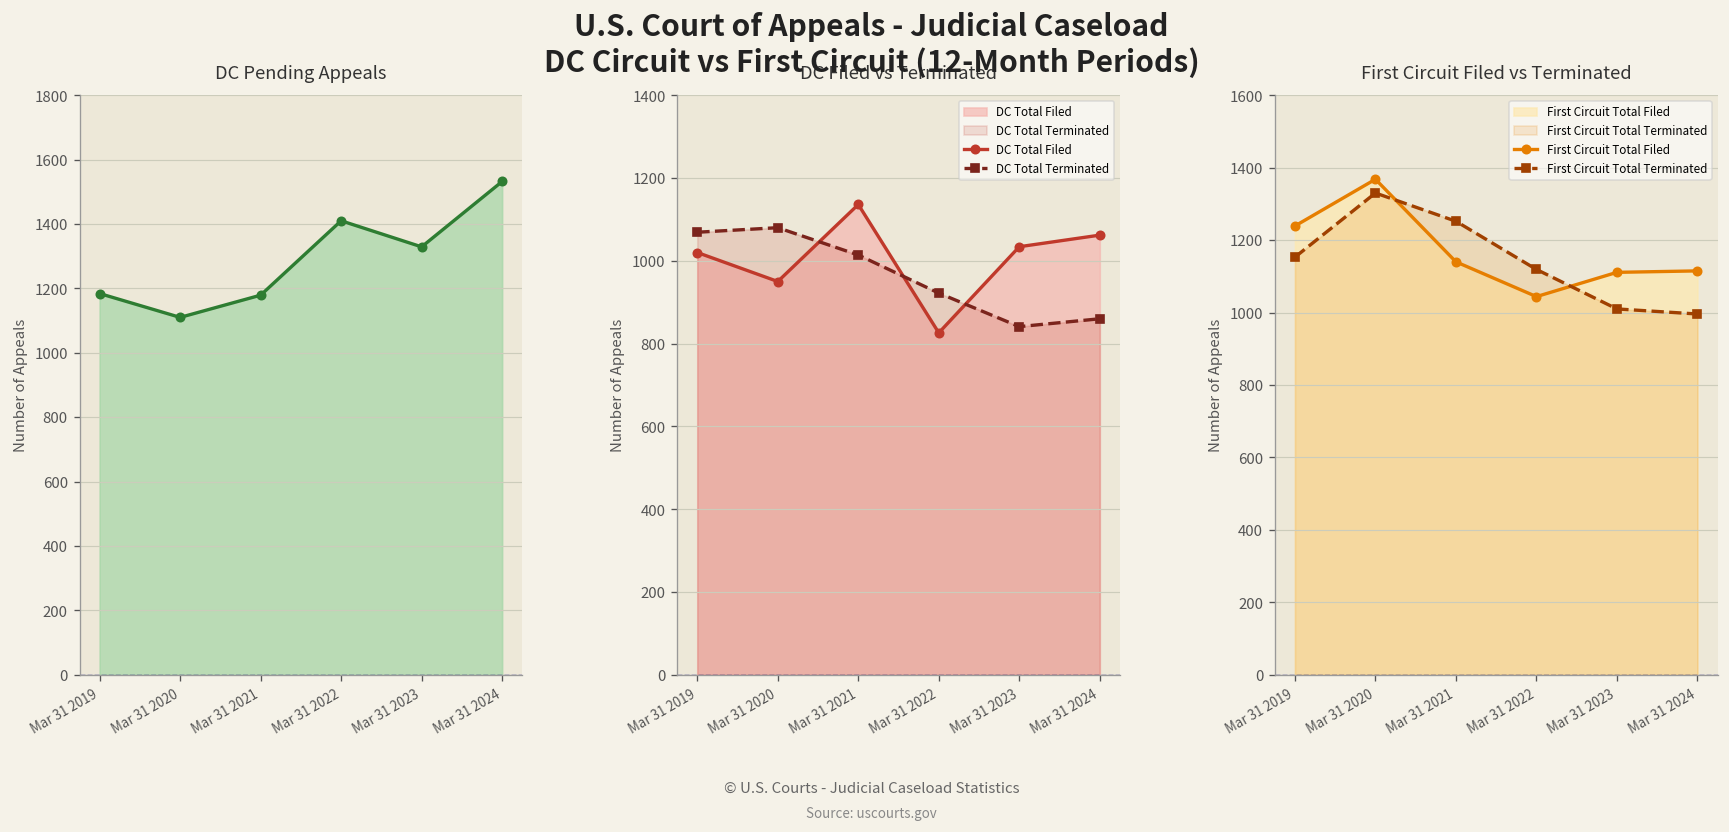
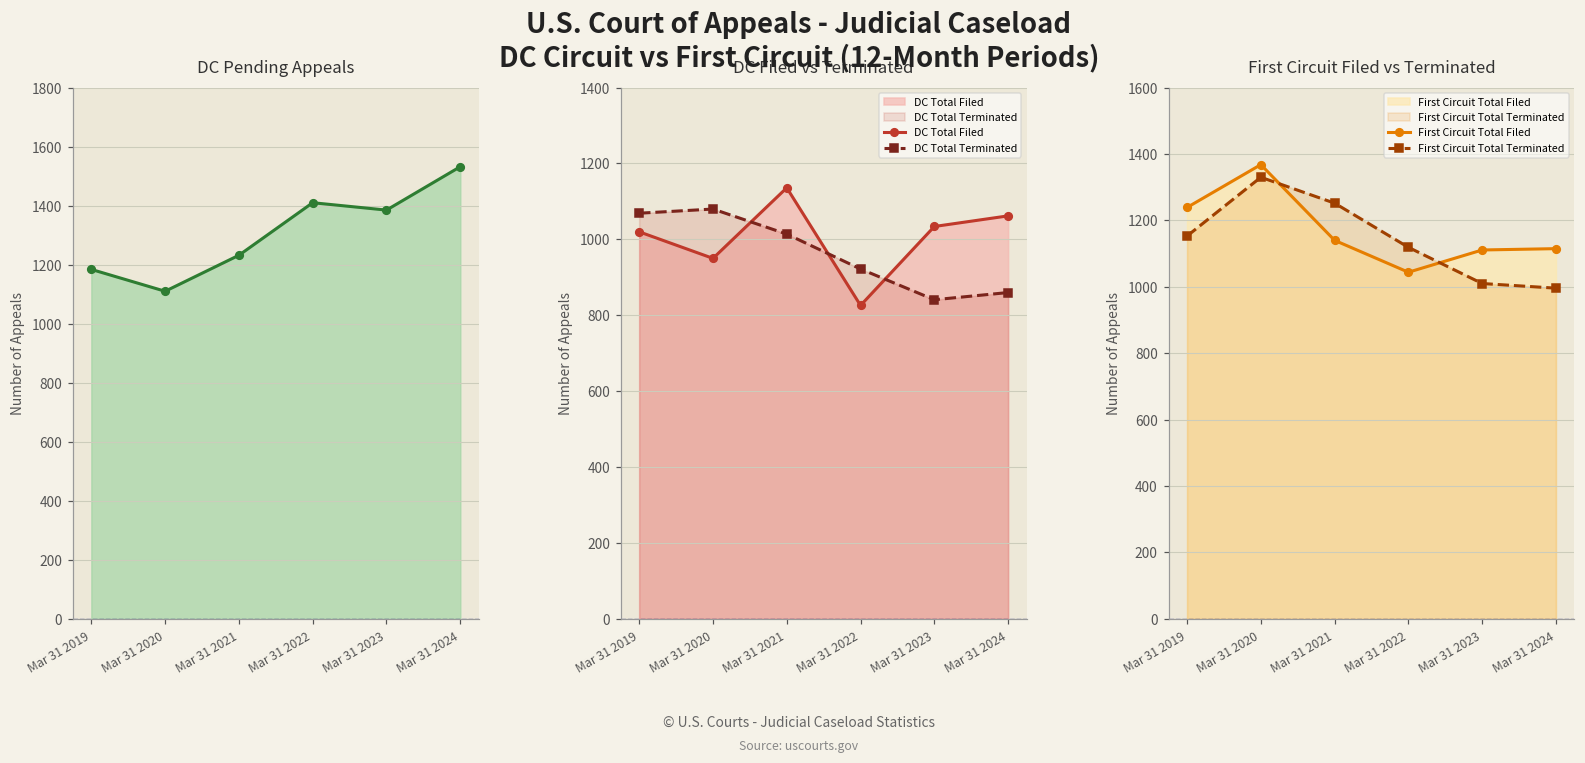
DC Pending Appeals, Mar 31 2021: 1180 -> 1230
DC Pending Appeals, Mar 31 2023: 1330 -> 1390
